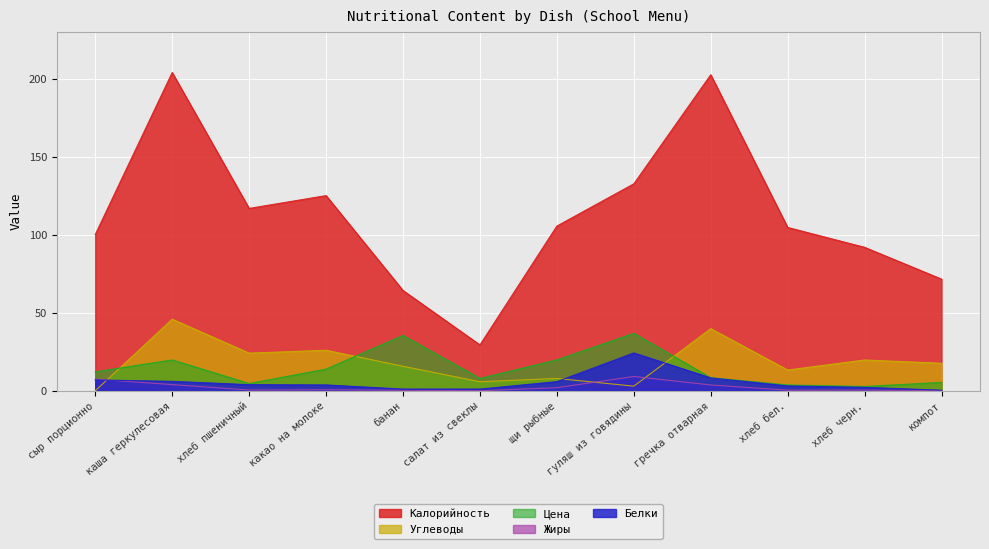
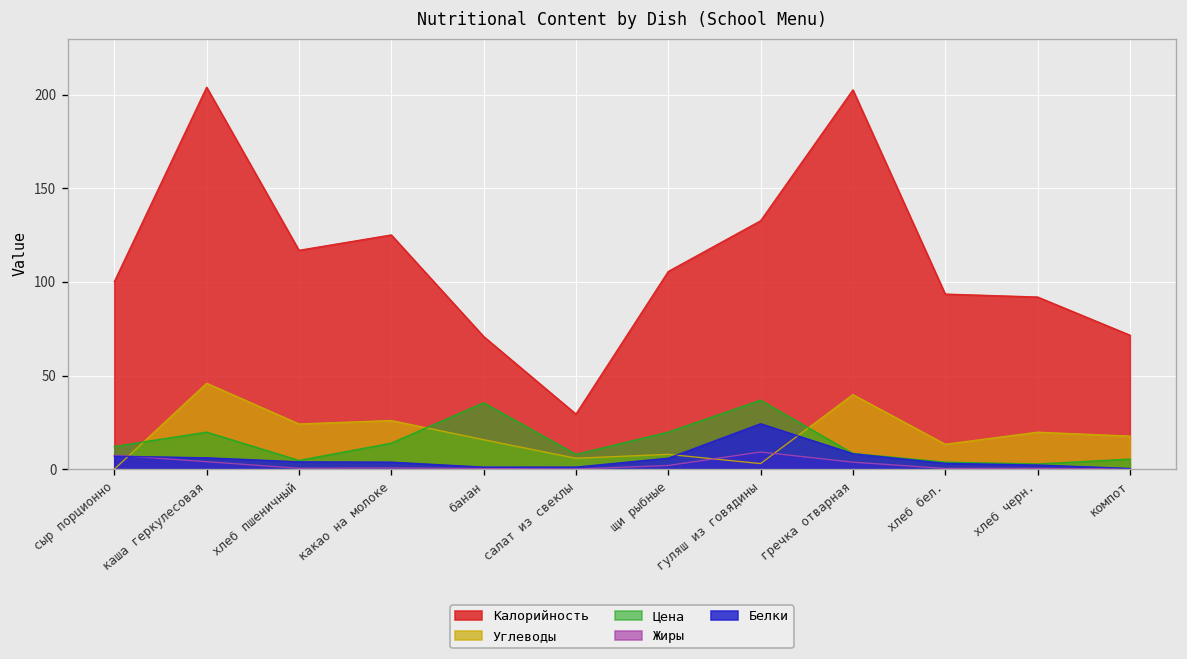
Калорийность, банан: 64 -> 71
Калорийность, хлеб бел.: 105 -> 94
